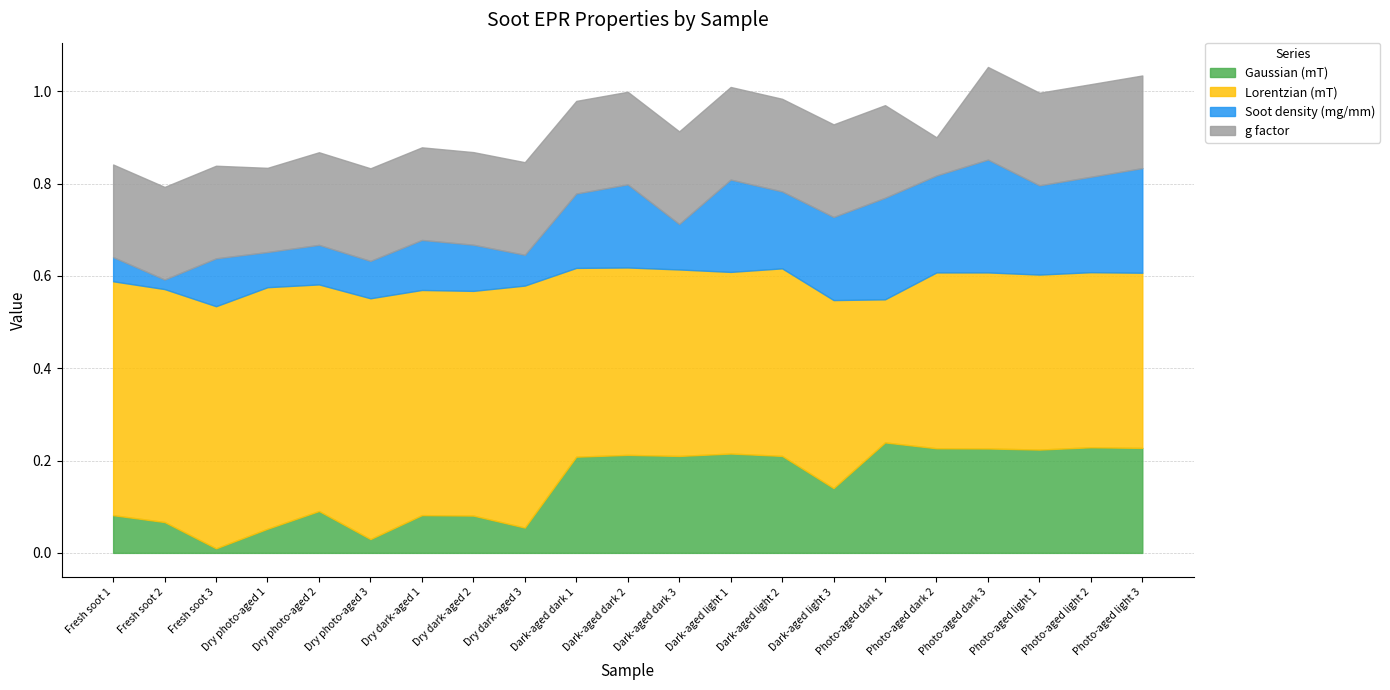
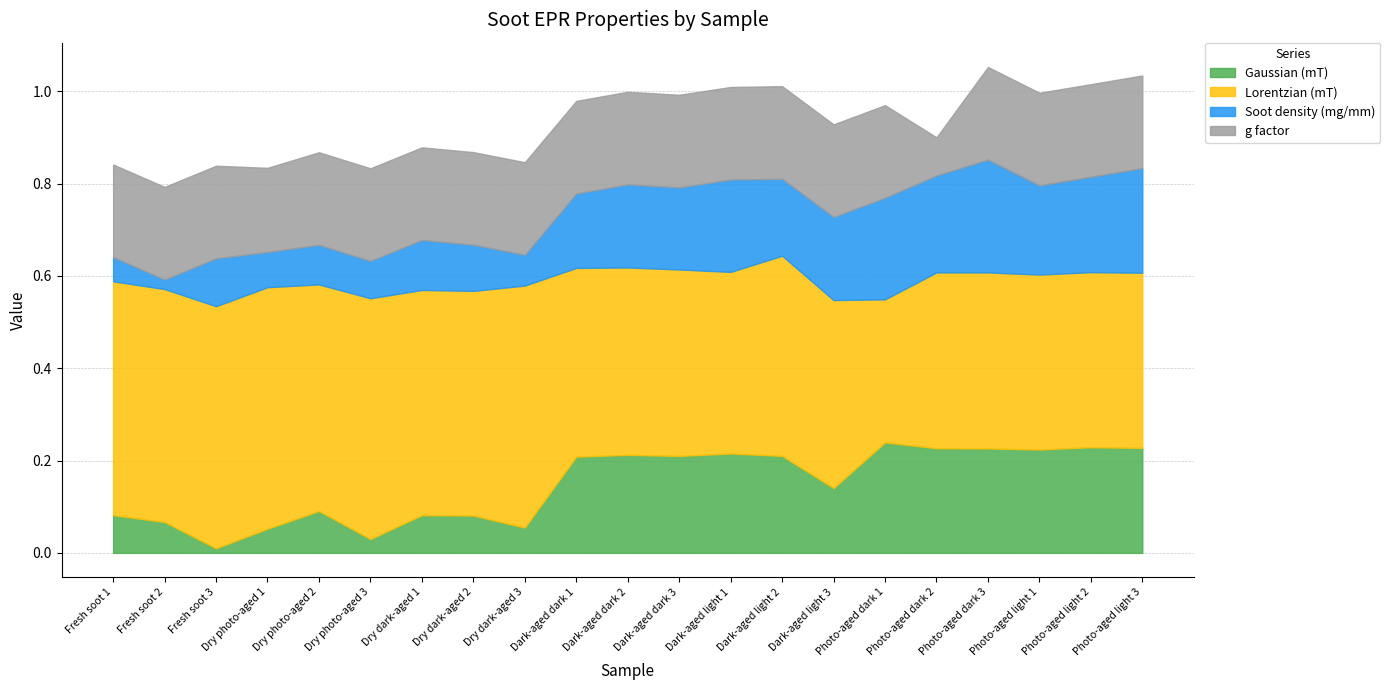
Soot density (mg/mm), Dark-aged dark 3: 0.10 -> 0.18
Lorentzian (mT), Dark-aged light 2: 0.41 -> 0.43
